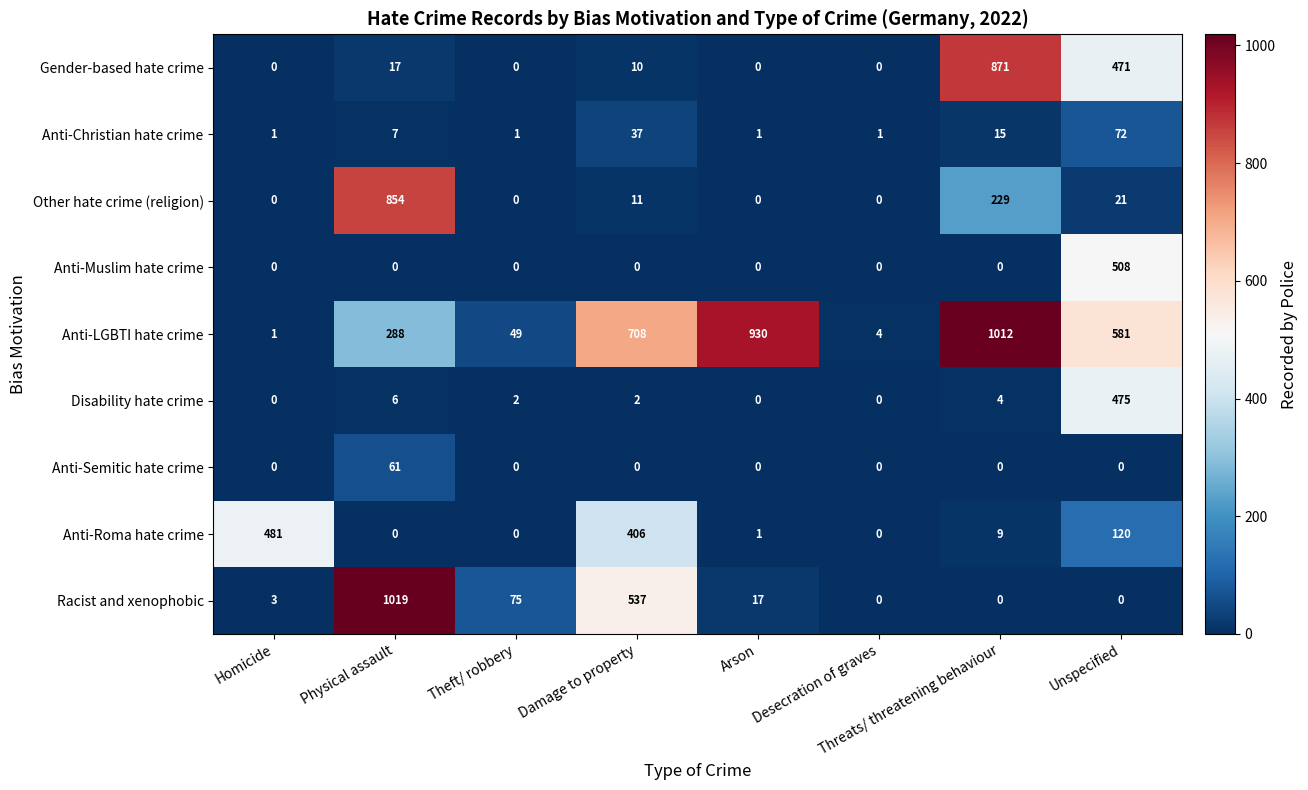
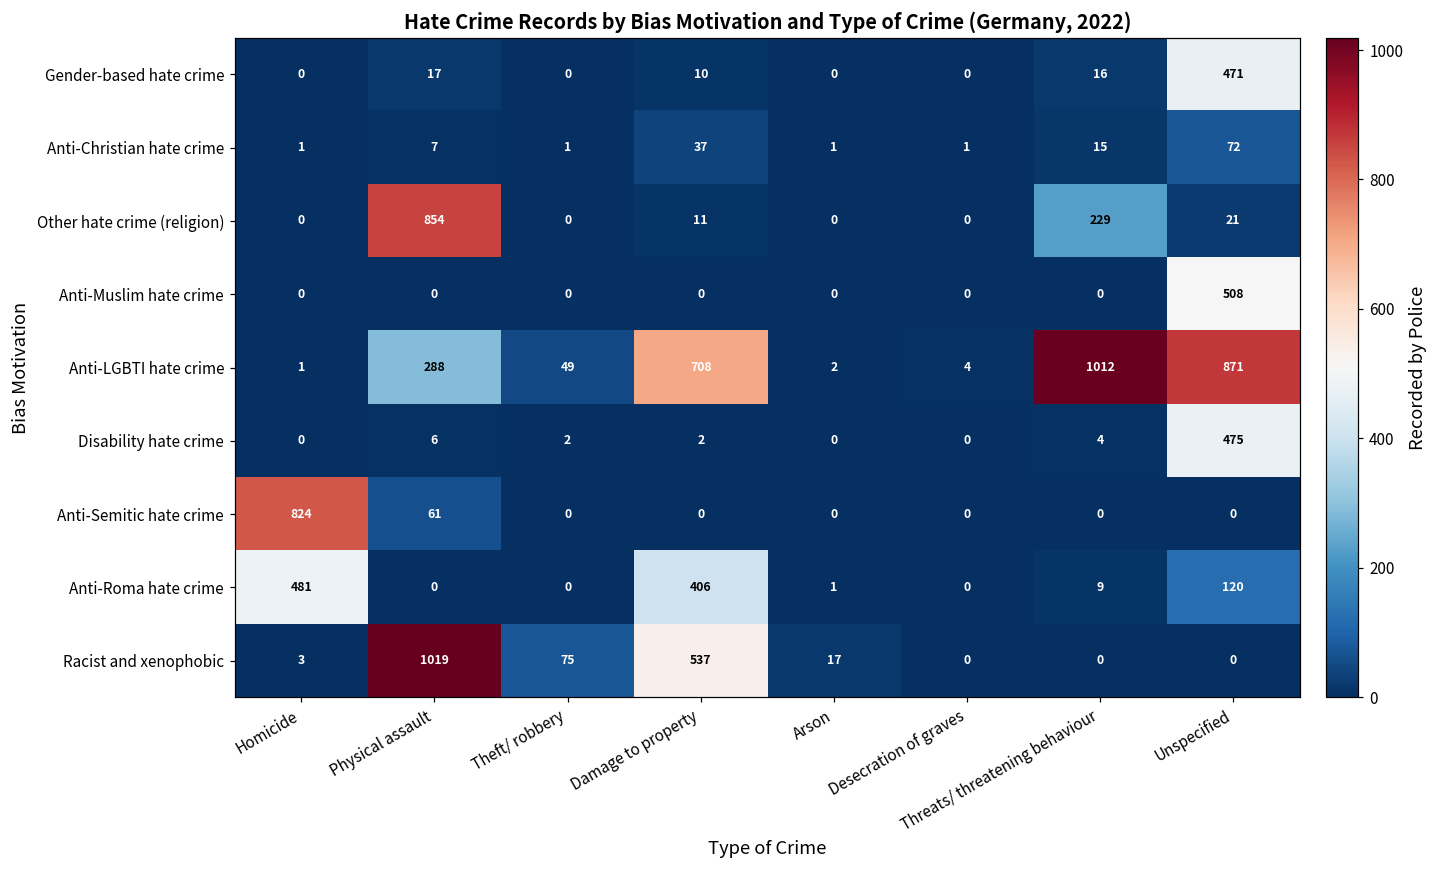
Gender-based hate crime, Threats/ threatening behaviour: 871 -> 16
Anti-LGBTI hate crime, Arson: 930 -> 2
Anti-LGBTI hate crime, Unspecified: 581 -> 871
Anti-Semitic hate crime, Homicide: 0 -> 824
